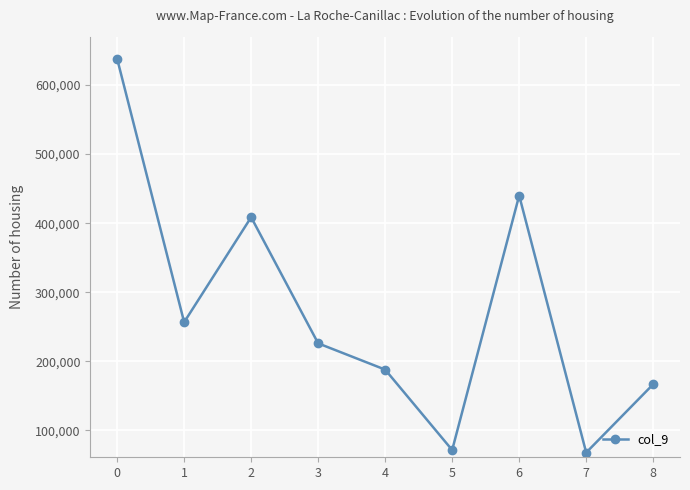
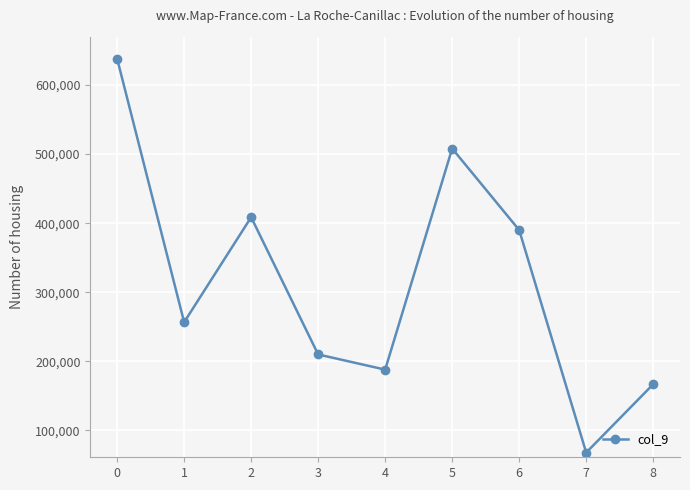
3: 230,000 -> 210,000
5: 70,000 -> 510,000
6: 440,000 -> 390,000
